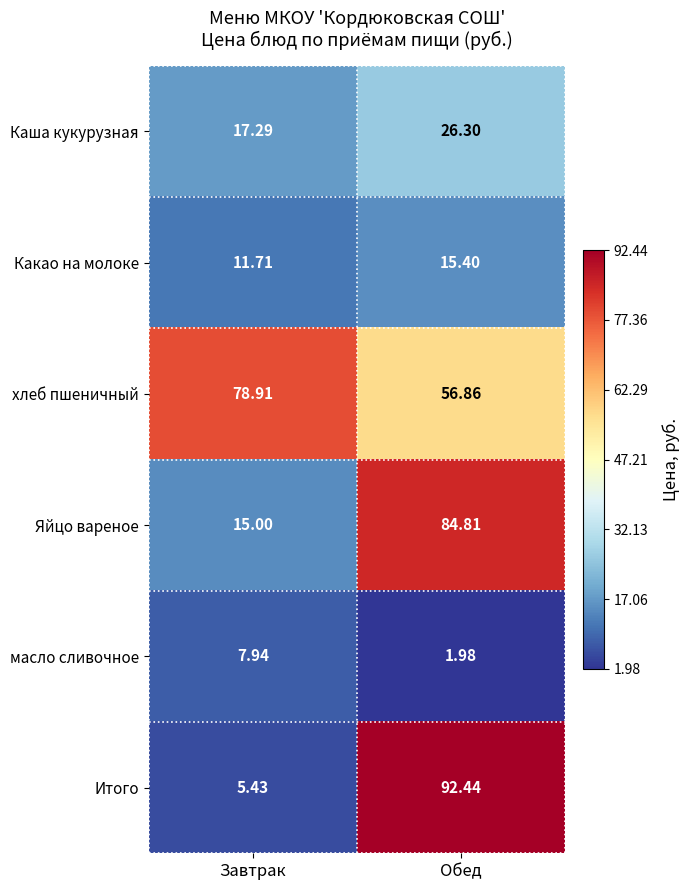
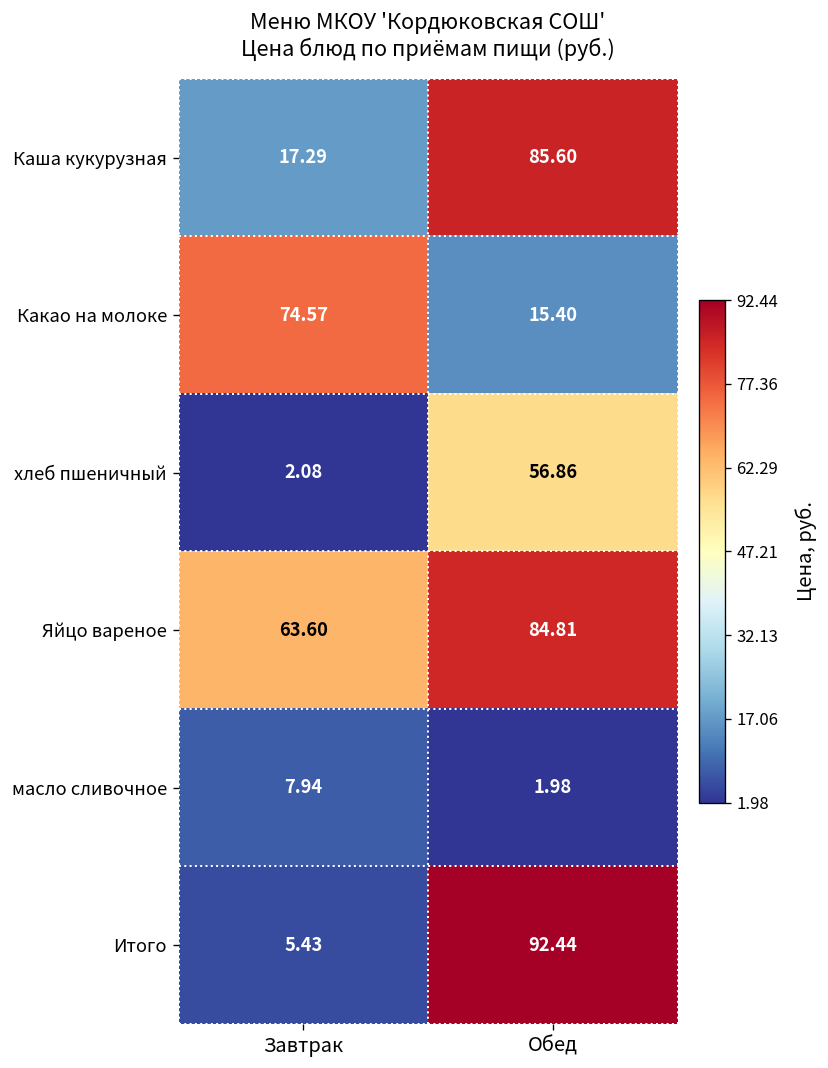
Каша кукурузная, Обед: 26.30 -> 85.60
Какао на молоке, Завтрак: 11.71 -> 74.57
хлеб пшеничный, Завтрак: 78.91 -> 2.08
Яйцо вареное, Завтрак: 15.00 -> 63.60
